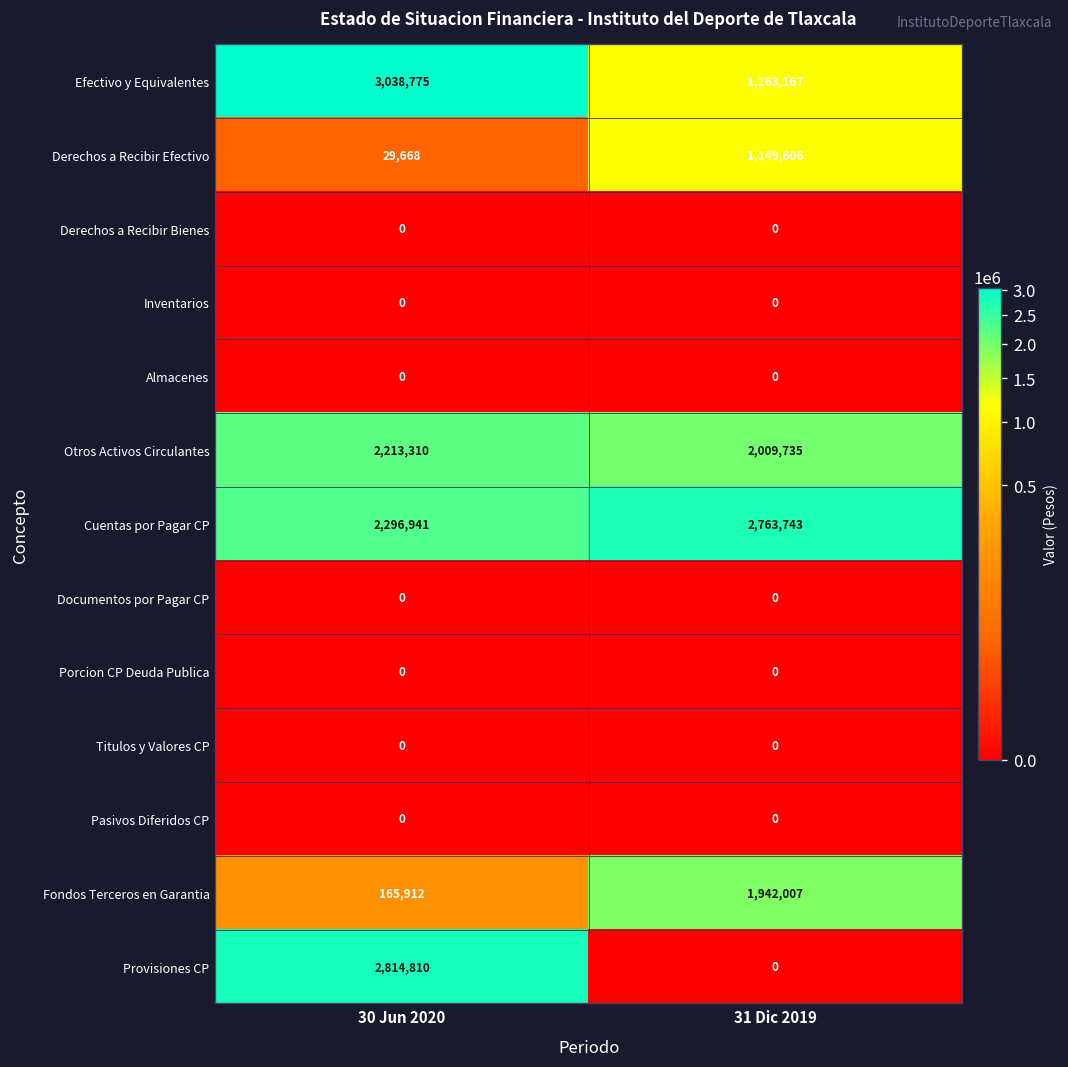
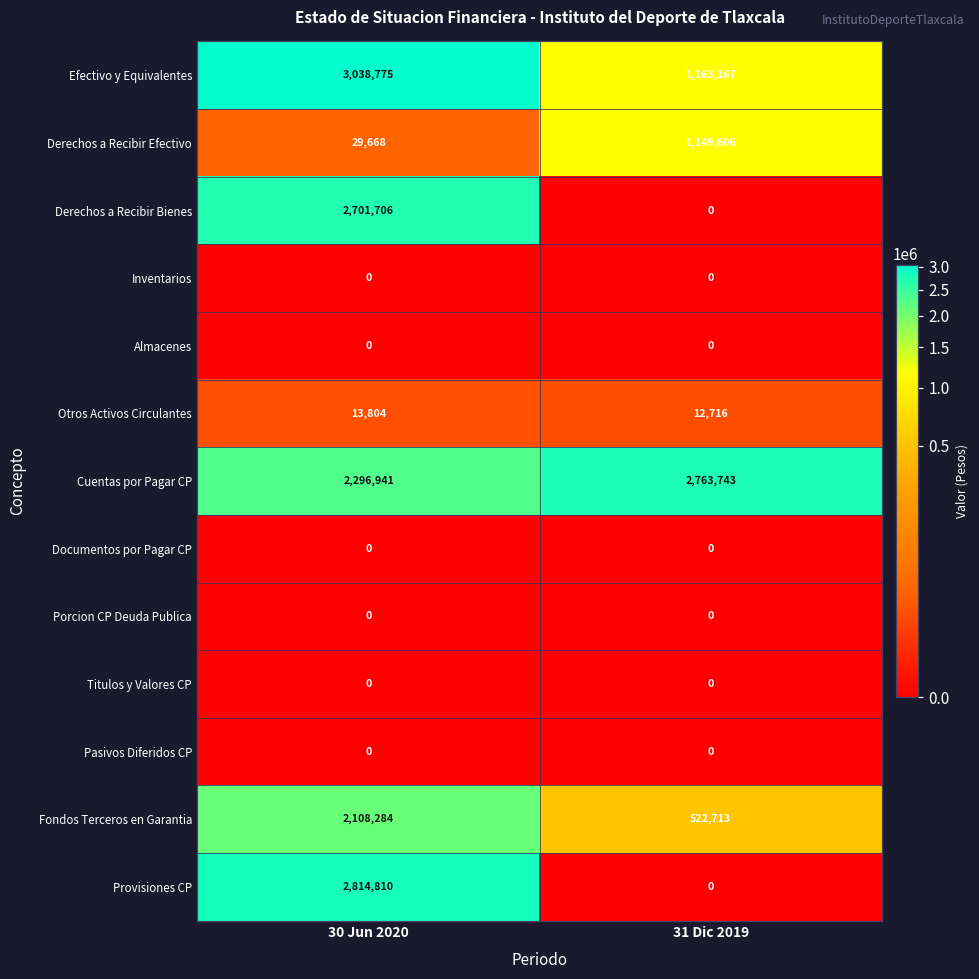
Derechos a Recibir Bienes, 30 Jun 2020: 0 -> 2,701,706
Otros Activos Circulantes, 30 Jun 2020: 2,213,310 -> 13,804
Otros Activos Circulantes, 31 Dic 2019: 2,009,735 -> 12,716
Fondos Terceros en Garantia, 30 Jun 2020: 165,912 -> 2,108,284
Fondos Terceros en Garantia, 31 Dic 2019: 1,942,007 -> 522,713
